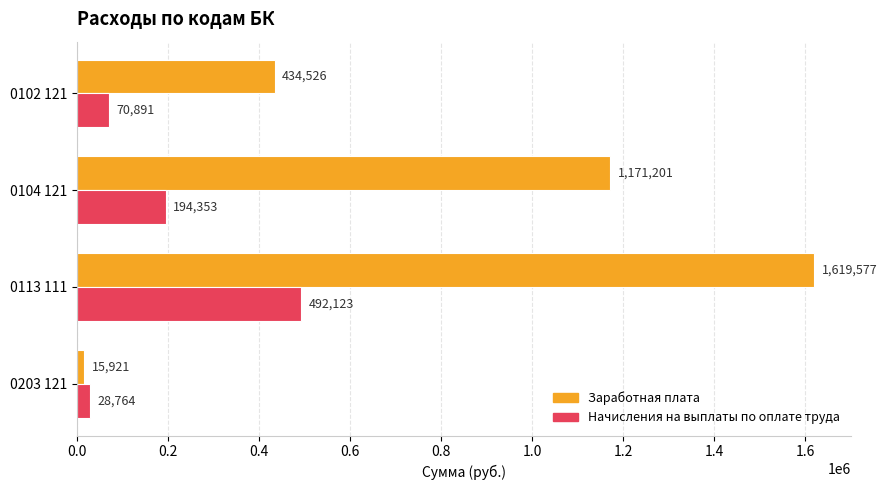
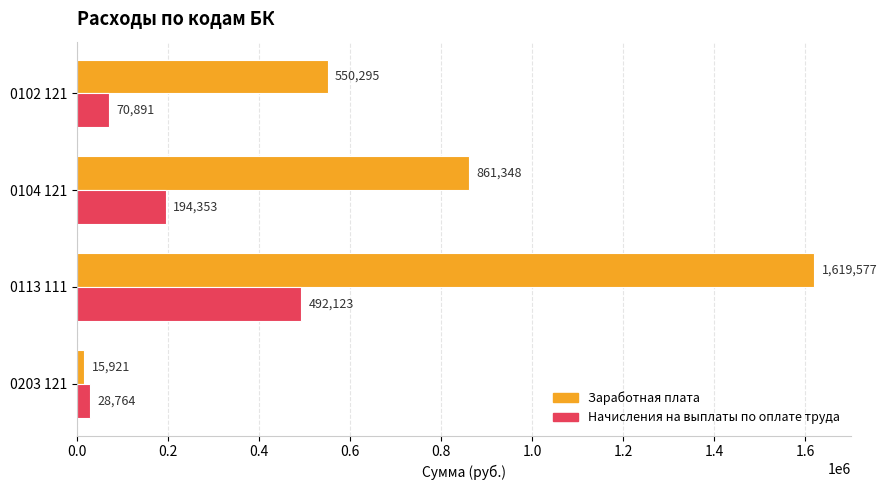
Заработная плата, 0102 121: 434,526 -> 550,295
Заработная плата, 0104 121: 1,171,201 -> 861,348
